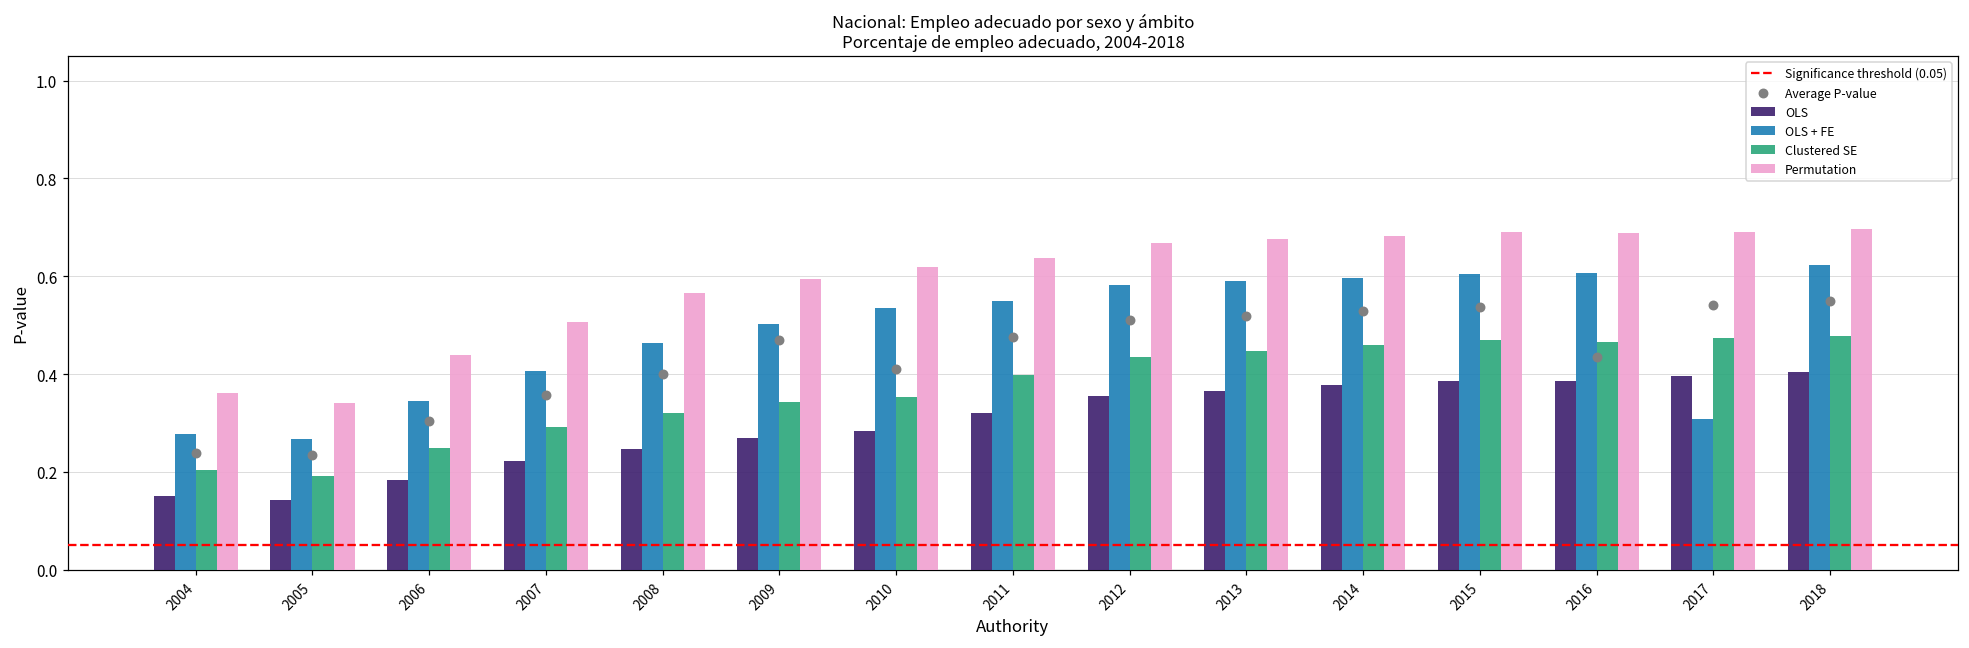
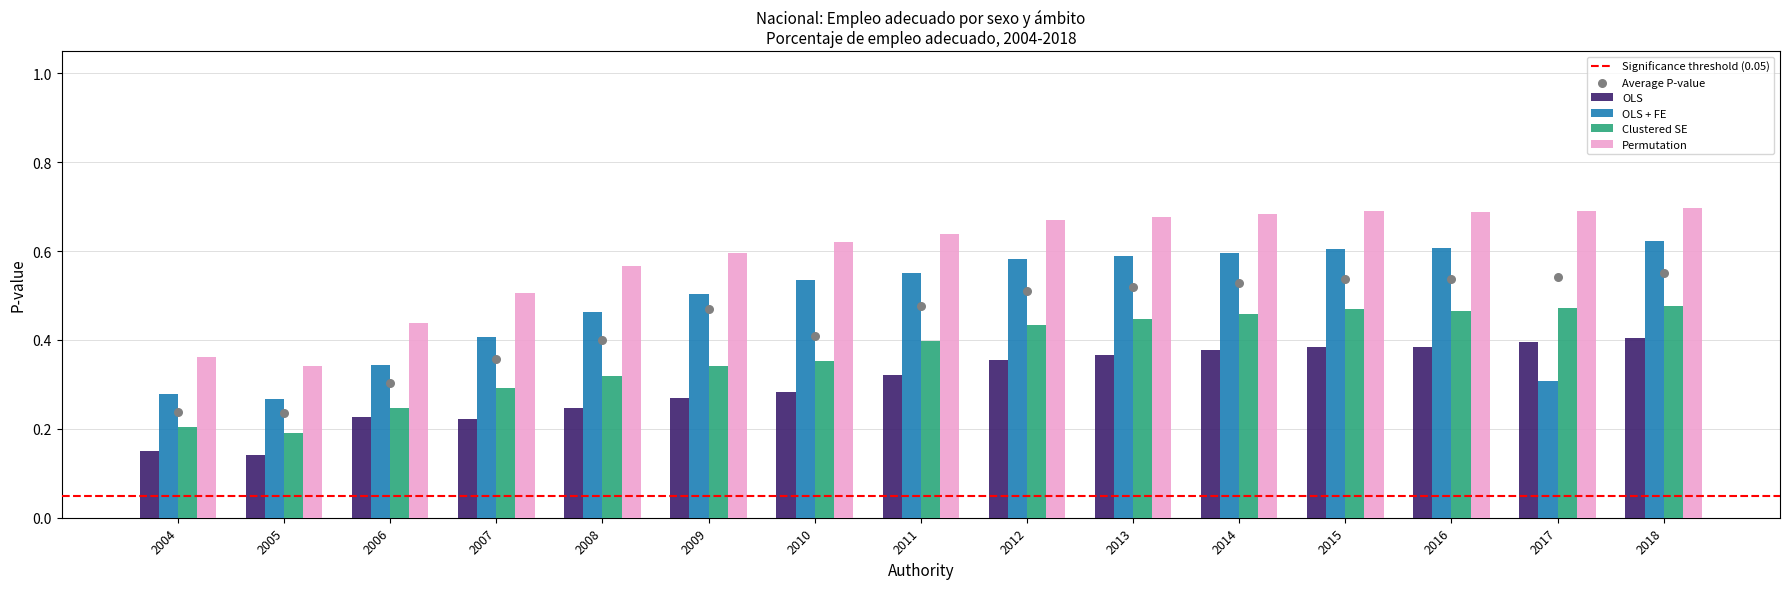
OLS, 2006: 0.18 -> 0.23
Average P-value, 2016: 0.44 -> 0.54
